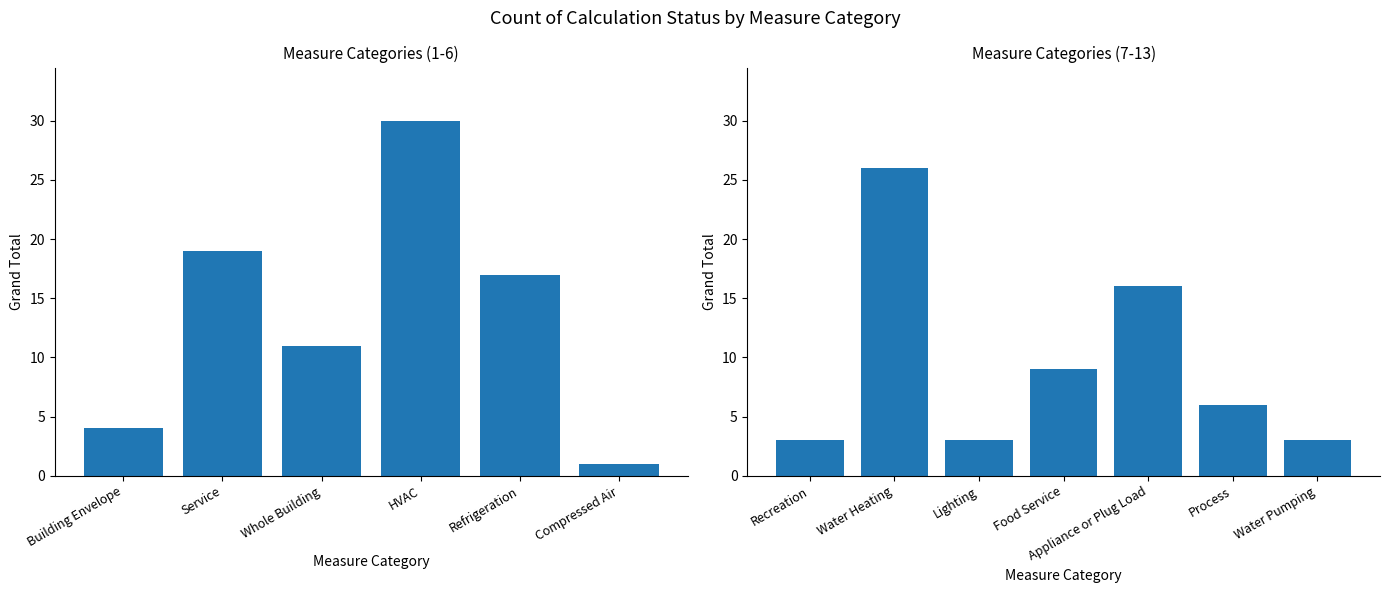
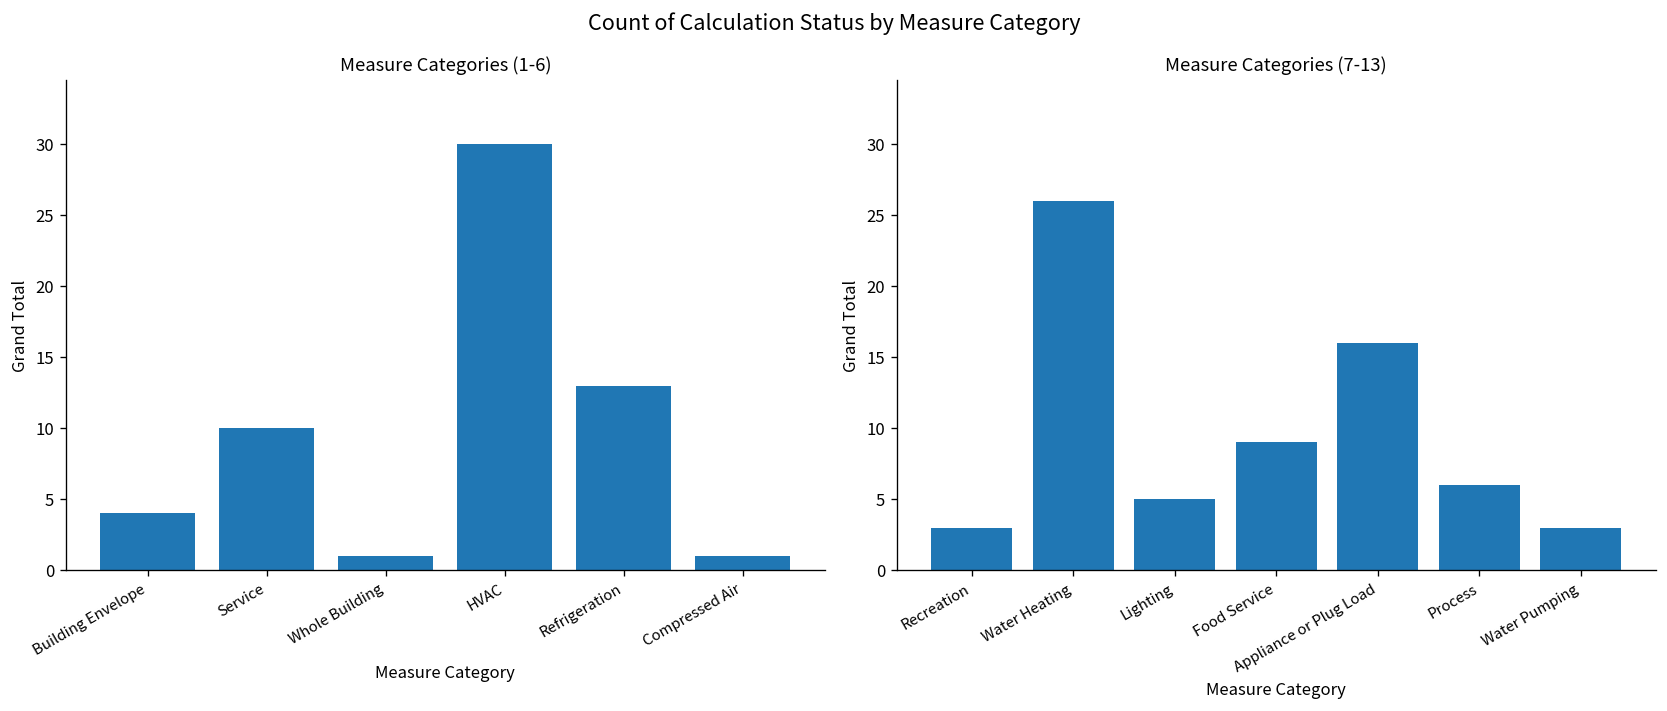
Measure Categories (1-6), Service: 19 -> 10
Measure Categories (1-6), Whole Building: 11 -> 1
Measure Categories (1-6), Refrigeration: 17 -> 13
Measure Categories (7-13), Lighting: 3 -> 5
